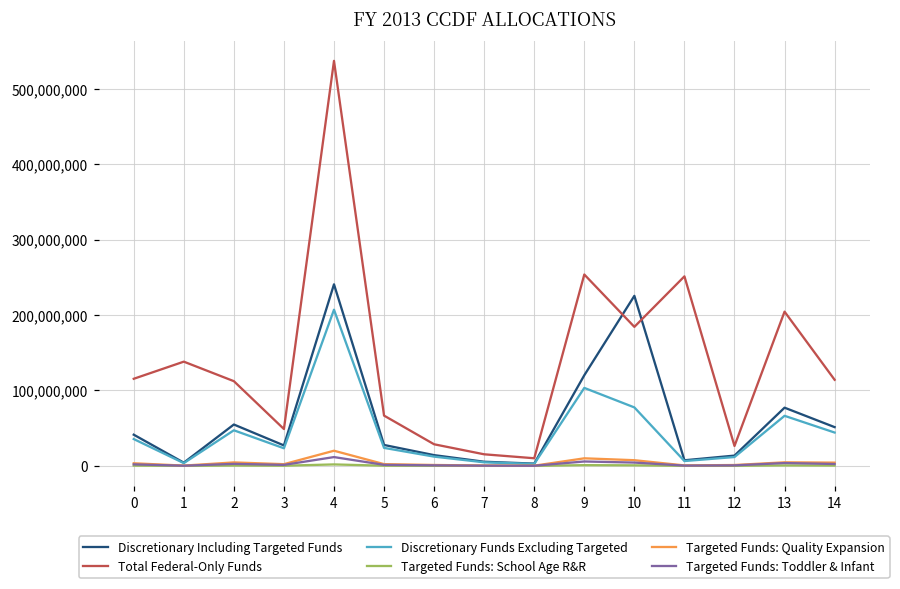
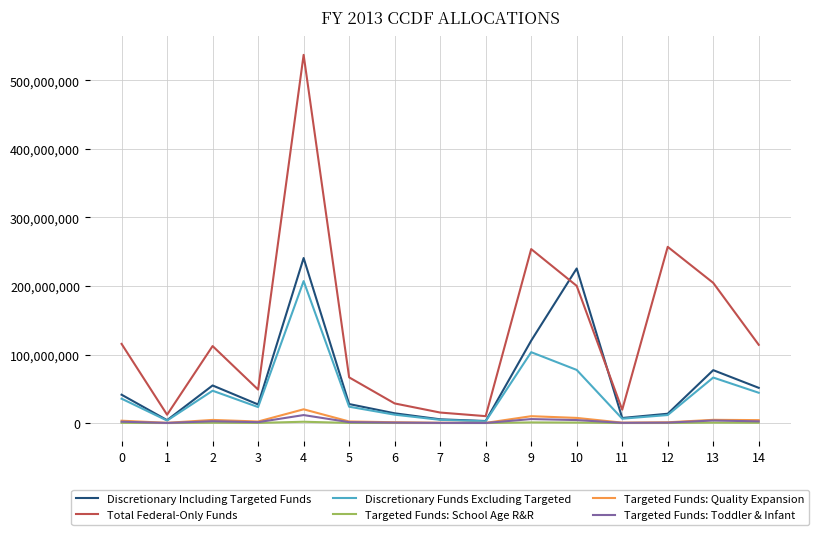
Total Federal-Only Funds, 1: 140,000,000 -> 10,000,000
Total Federal-Only Funds, 10: 180,000,000 -> 200,000,000
Total Federal-Only Funds, 11: 250,000,000 -> 20,000,000
Total Federal-Only Funds, 12: 30,000,000 -> 260,000,000
